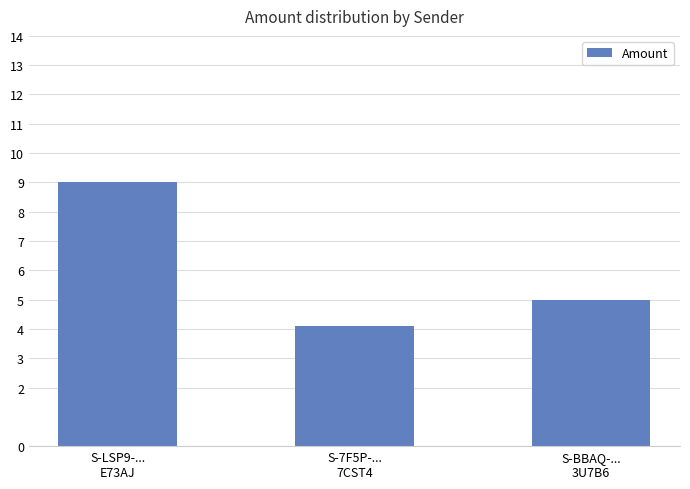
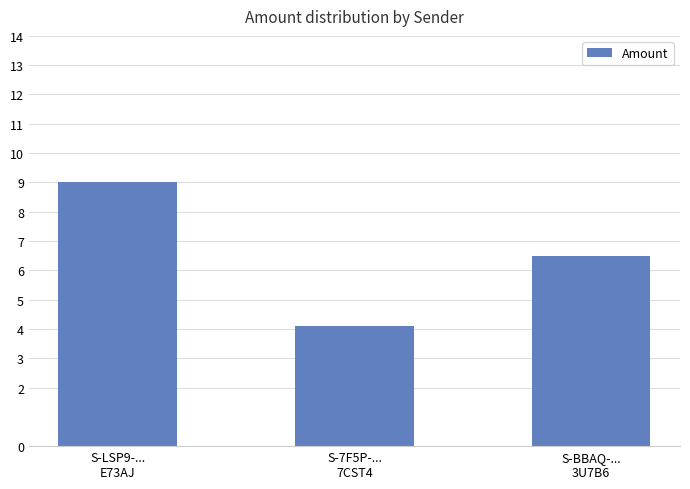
S-BBAQ-... 3U7B6: 5.0 -> 6.5
